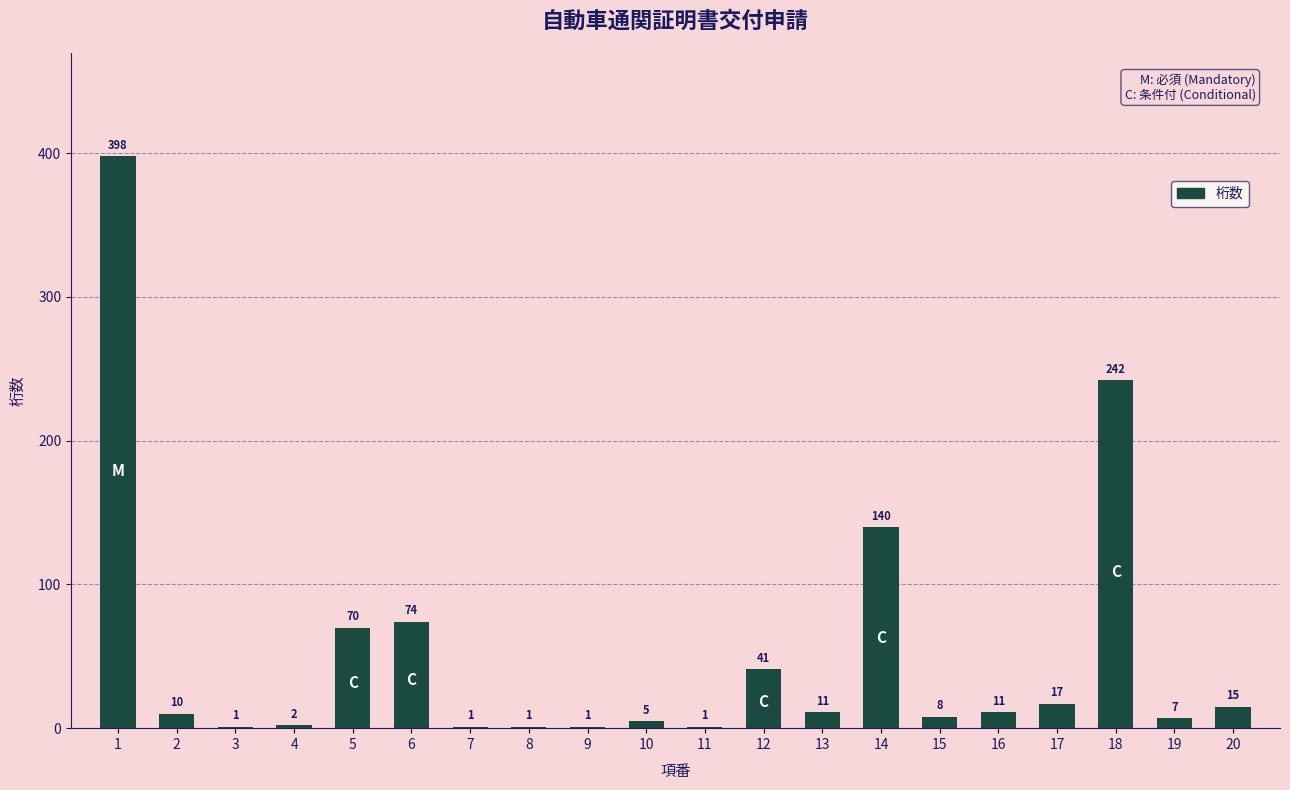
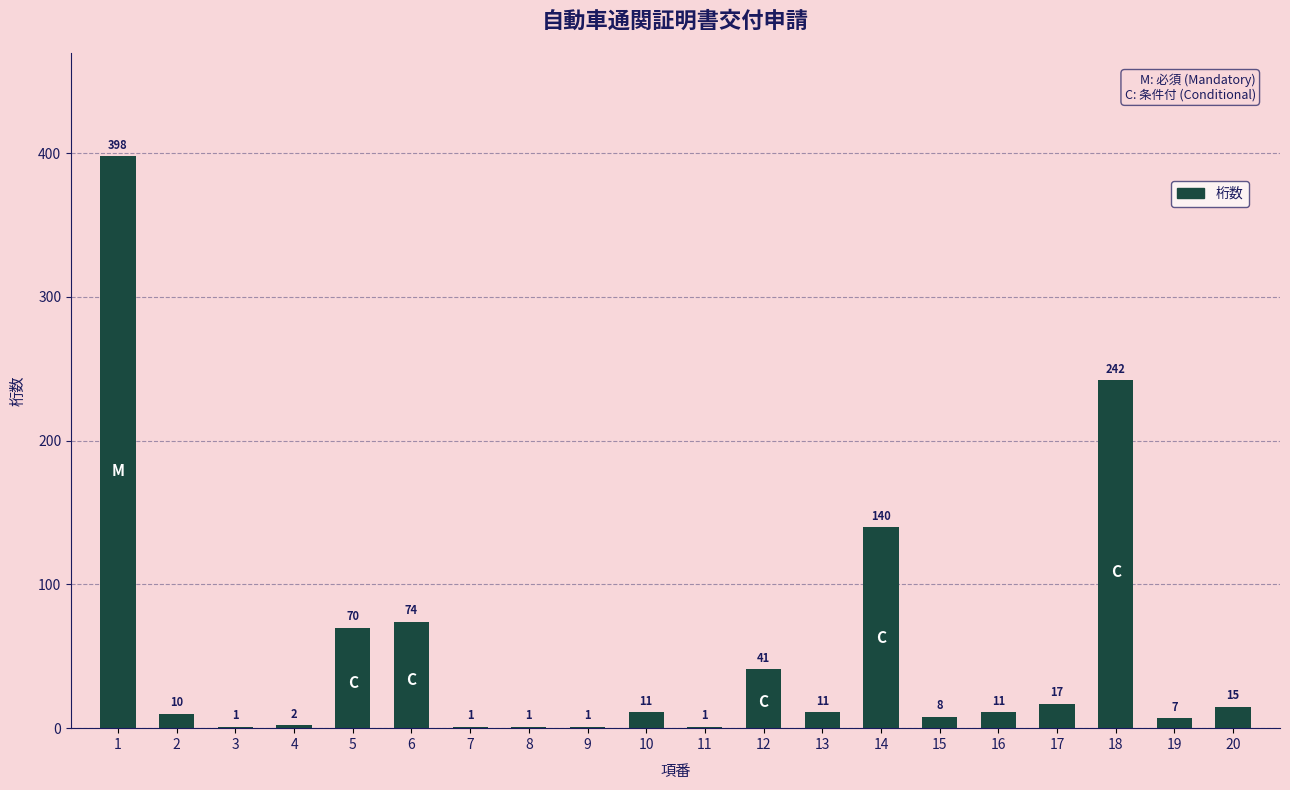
10: 5 -> 11
